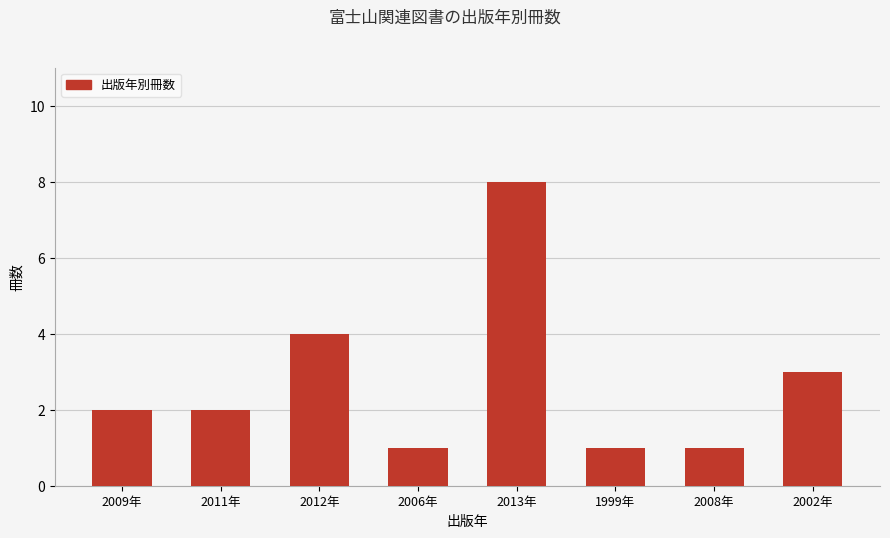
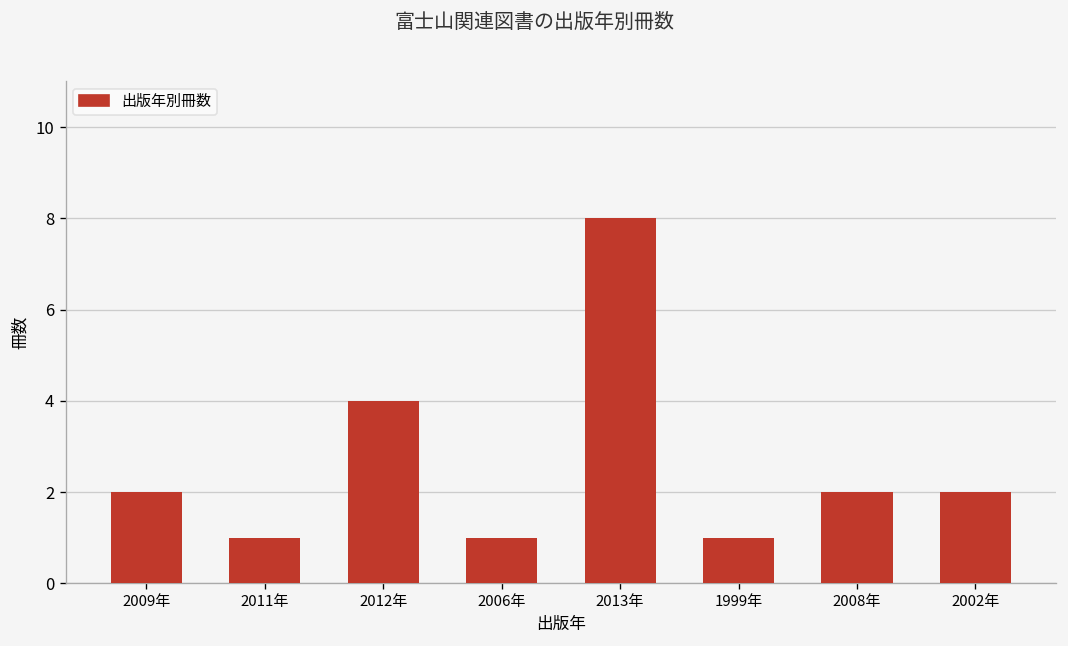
2011年: 2 -> 1
2008年: 1 -> 2
2002年: 3 -> 2
